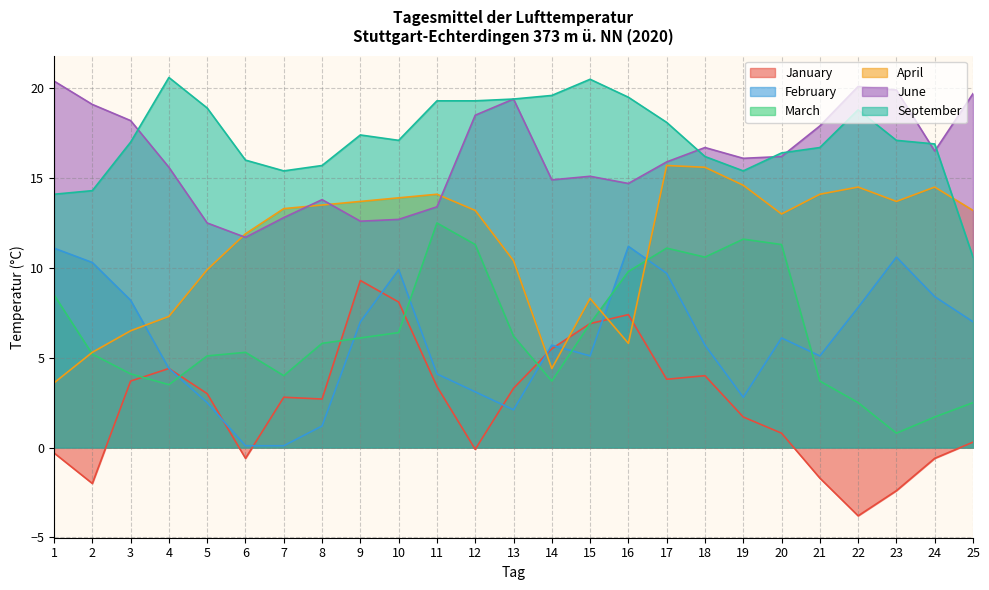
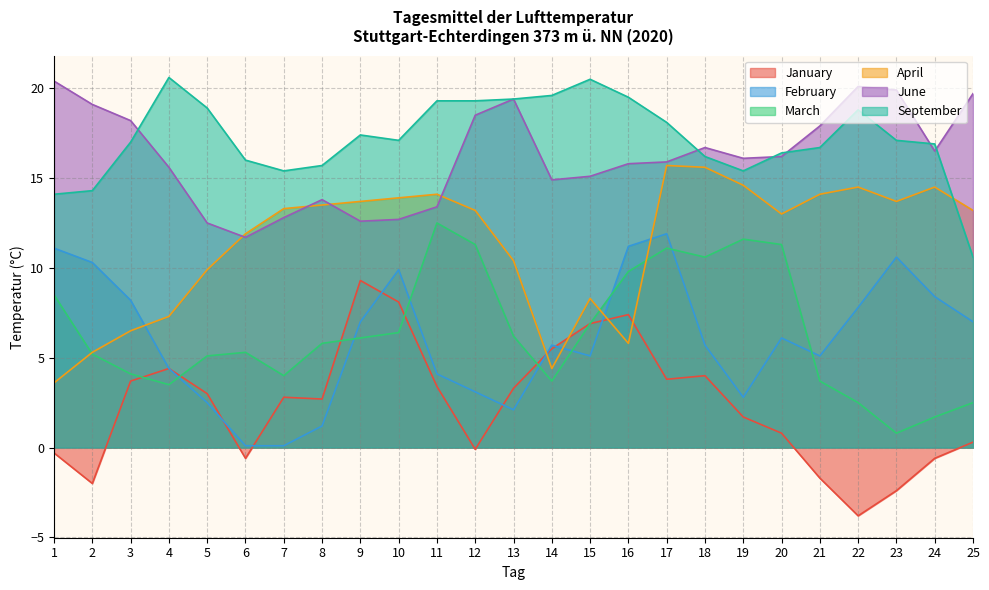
June, 16: 14.7 -> 15.8
February, 17: 9.7 -> 11.9
